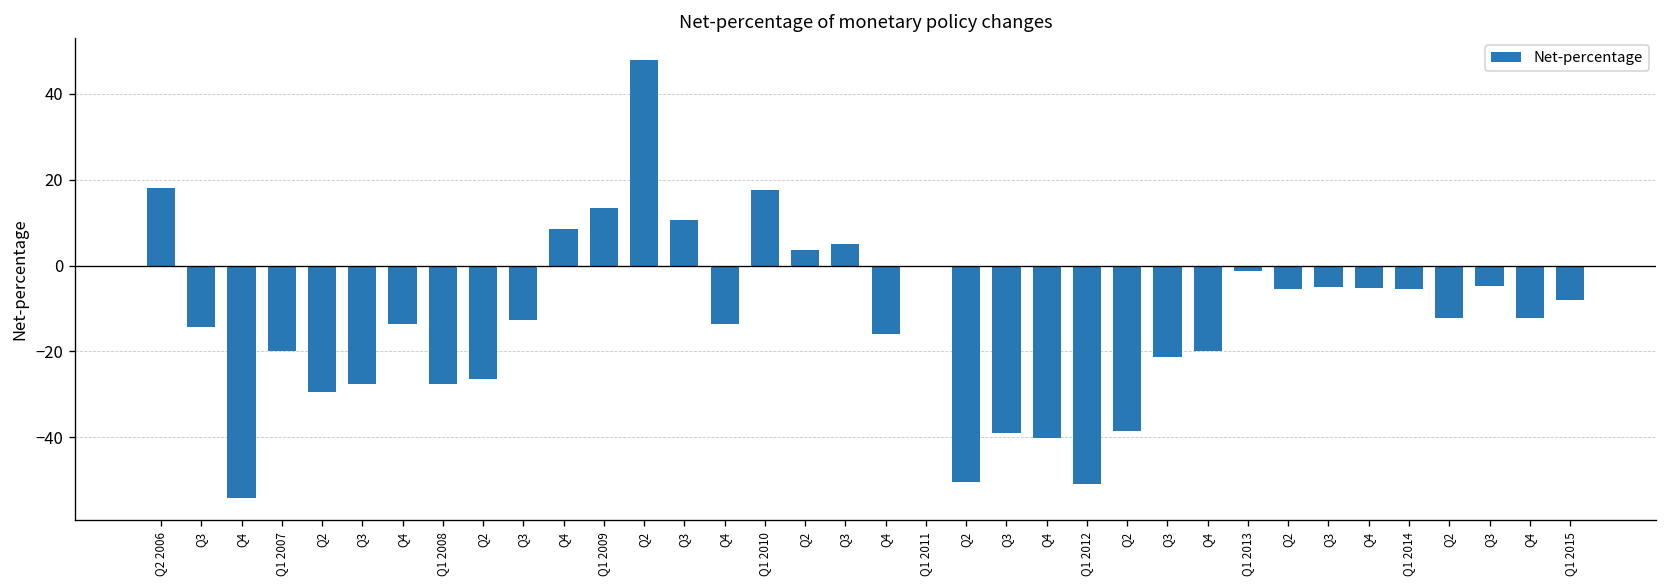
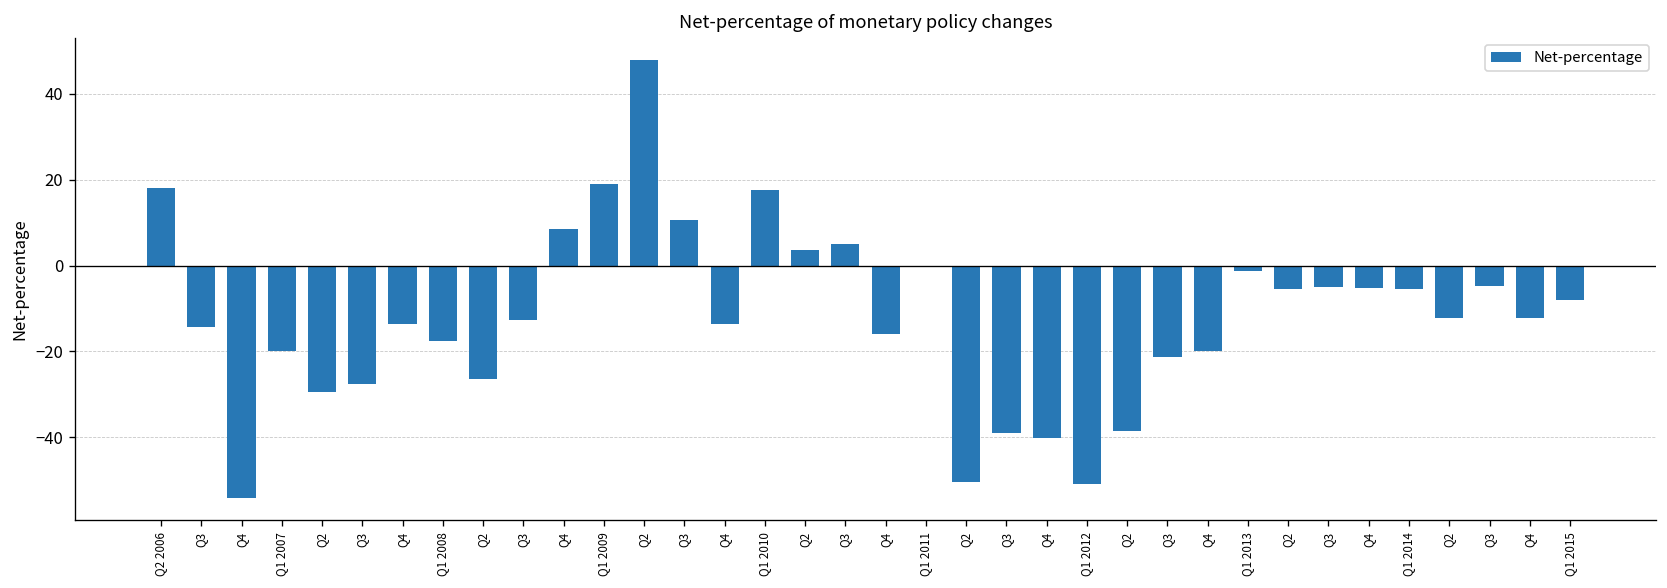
Q1 2008: -28 -> -18
Q1 2009: 14 -> 19
